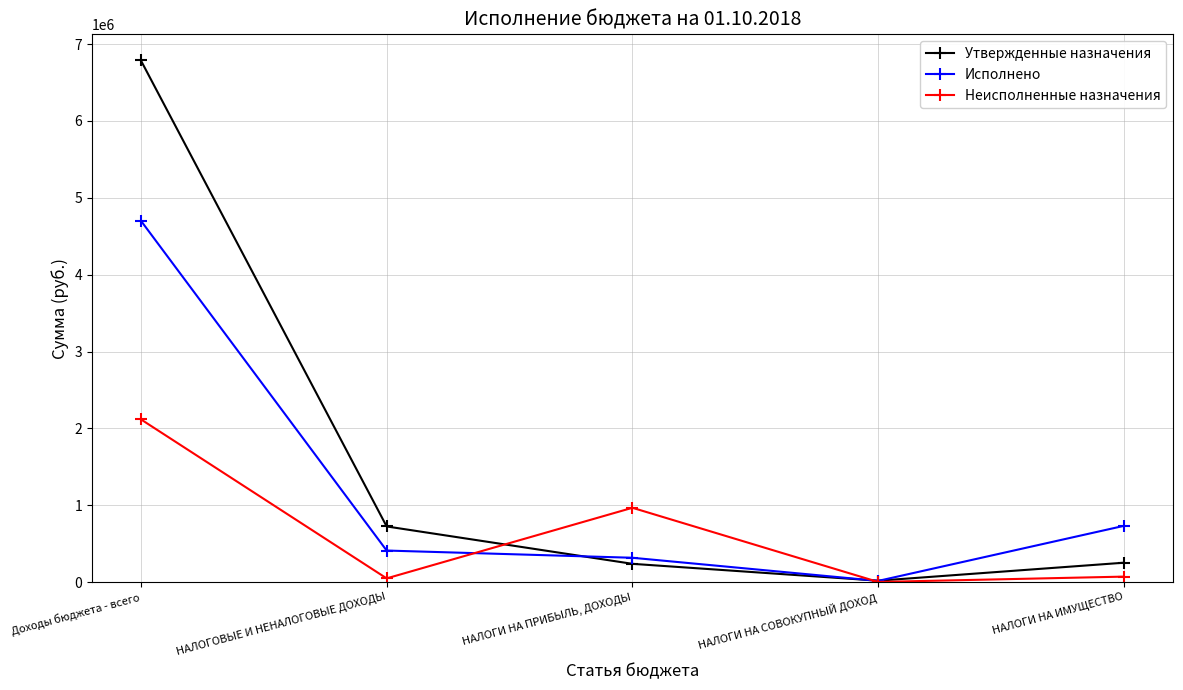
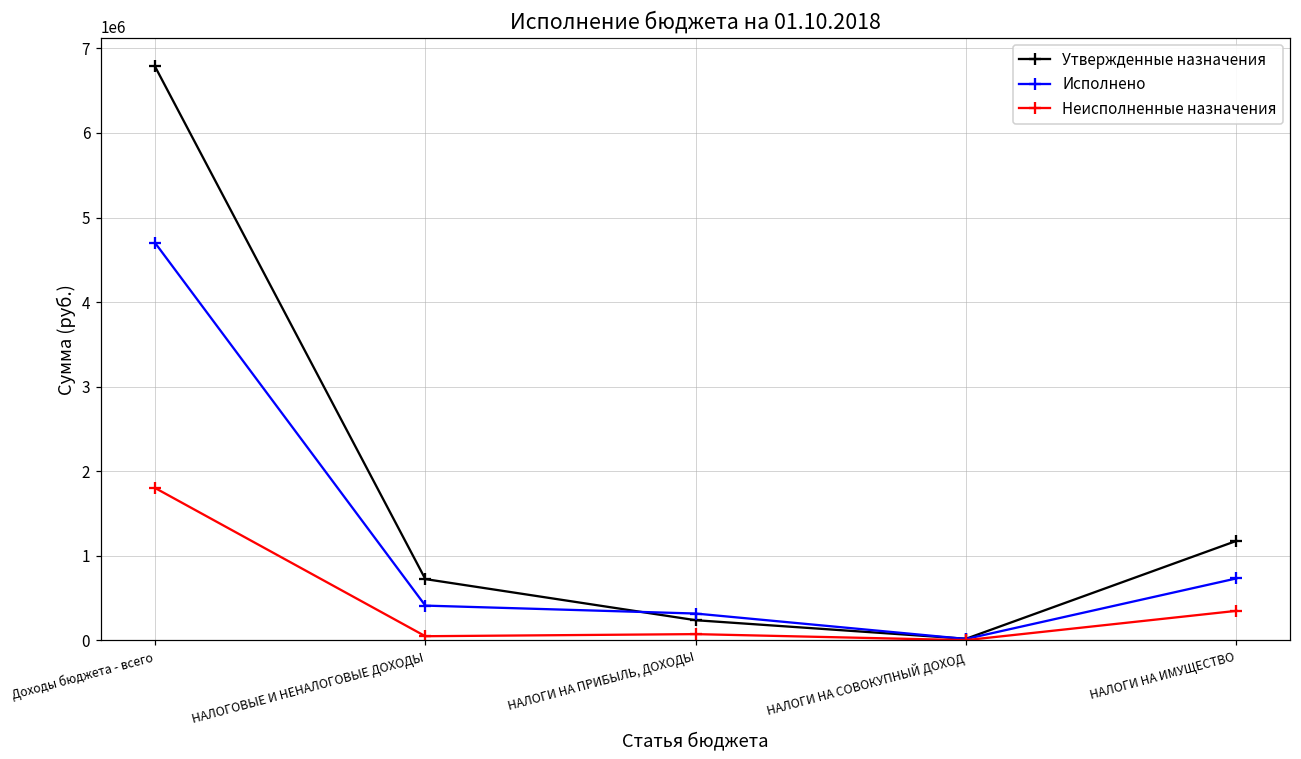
Неисполненные назначения, Доходы бюджета - всего: 2100000 -> 1800000
Неисполненные назначения, НАЛОГИ НА ПРИБЫЛЬ, ДОХОДЫ: 1000000 -> 100000
Утвержденные назначения, НАЛОГИ НА ИМУЩЕСТВО: 300000 -> 1200000
Неисполненные назначения, НАЛОГИ НА ИМУЩЕСТВО: 100000 -> 300000
